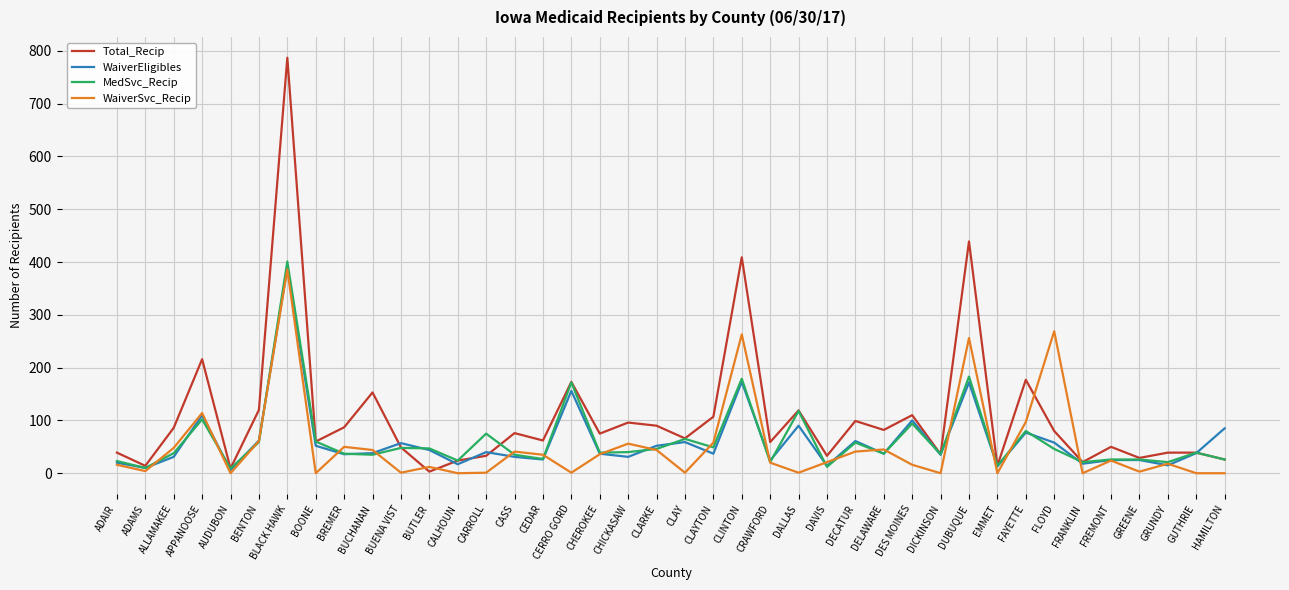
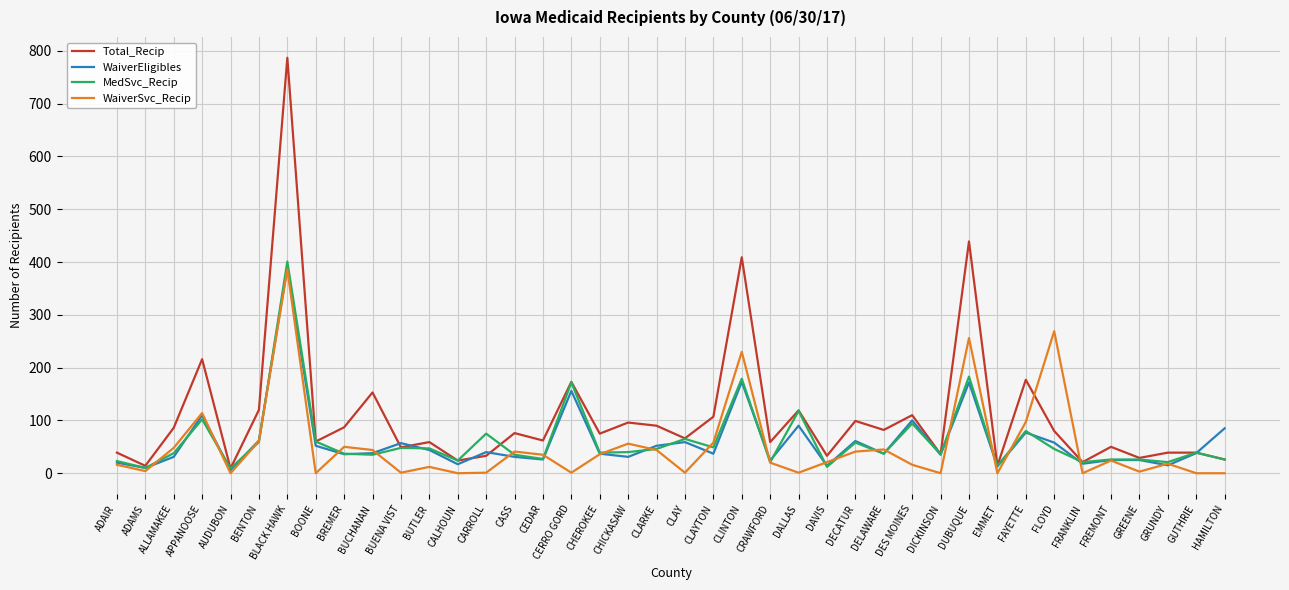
Total_Recip, BUTLER: 0 -> 60
WaiverSvc_Recip, CLINTON: 260 -> 230
